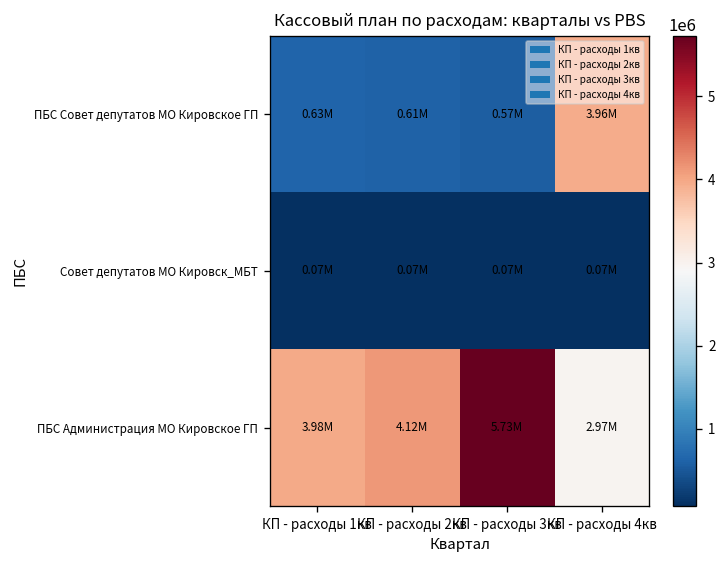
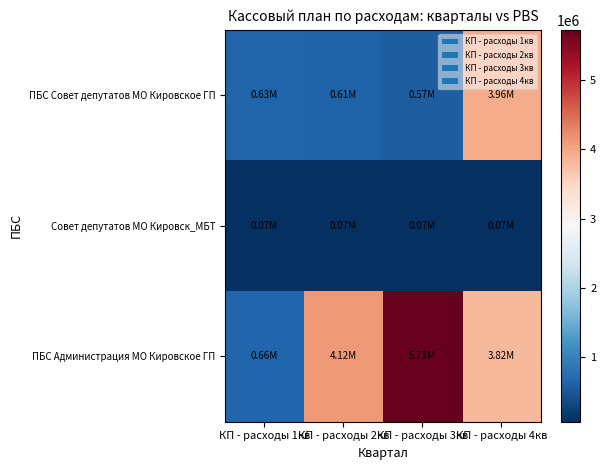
ПБС Администрация МО Кировское ГП, КП - расходы 1кв: 3.98M -> 0.66M
ПБС Администрация МО Кировское ГП, КП - расходы 4кв: 2.97M -> 3.82M
